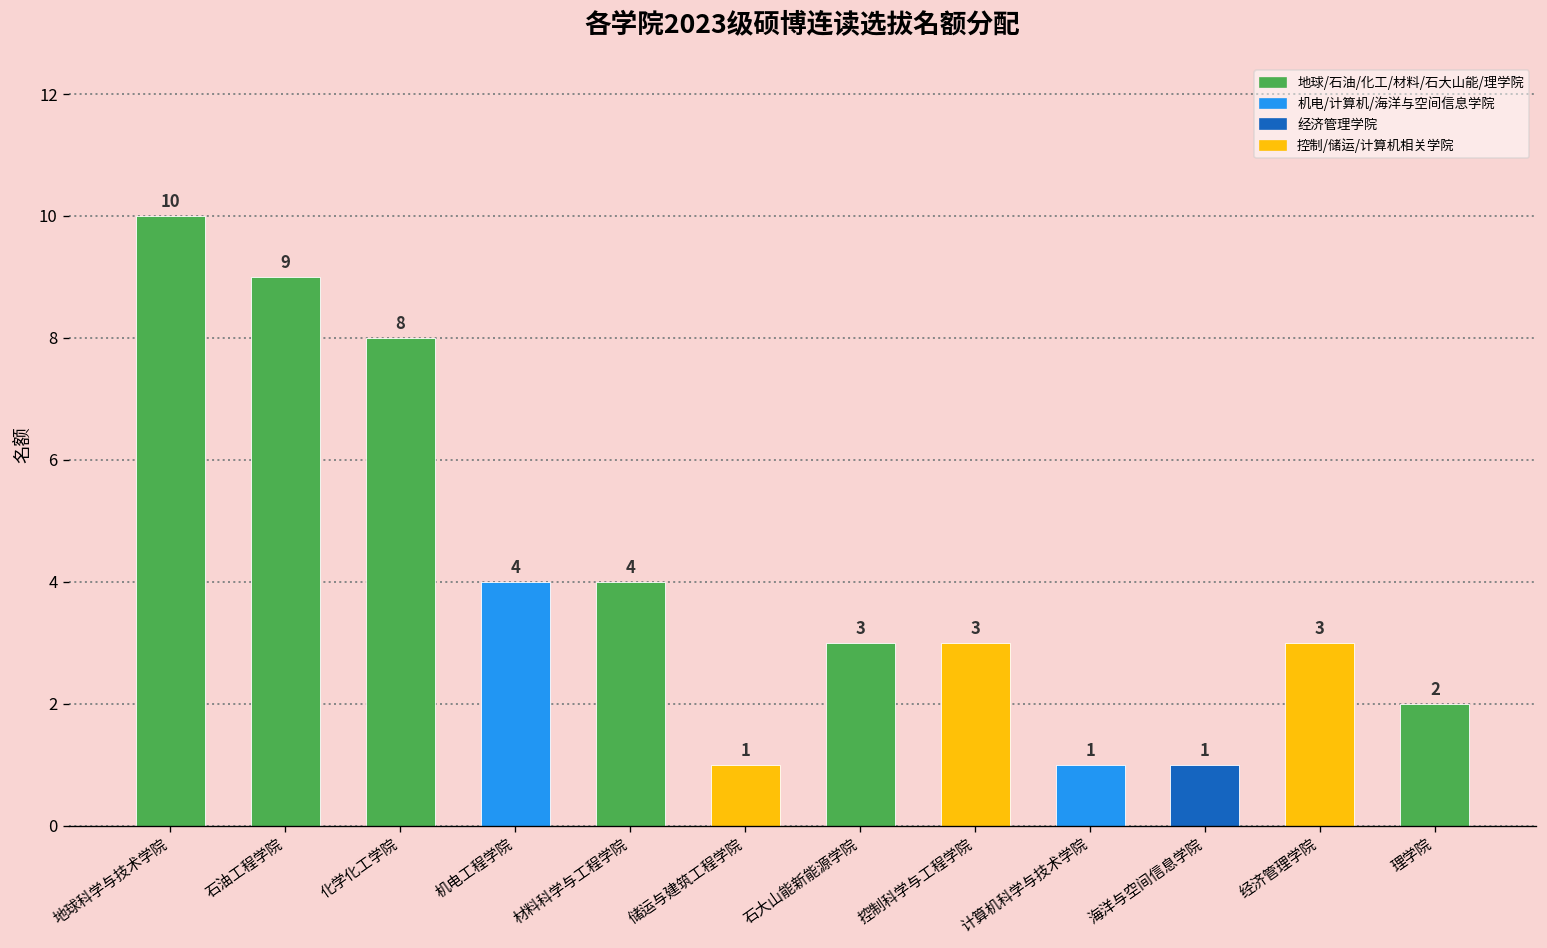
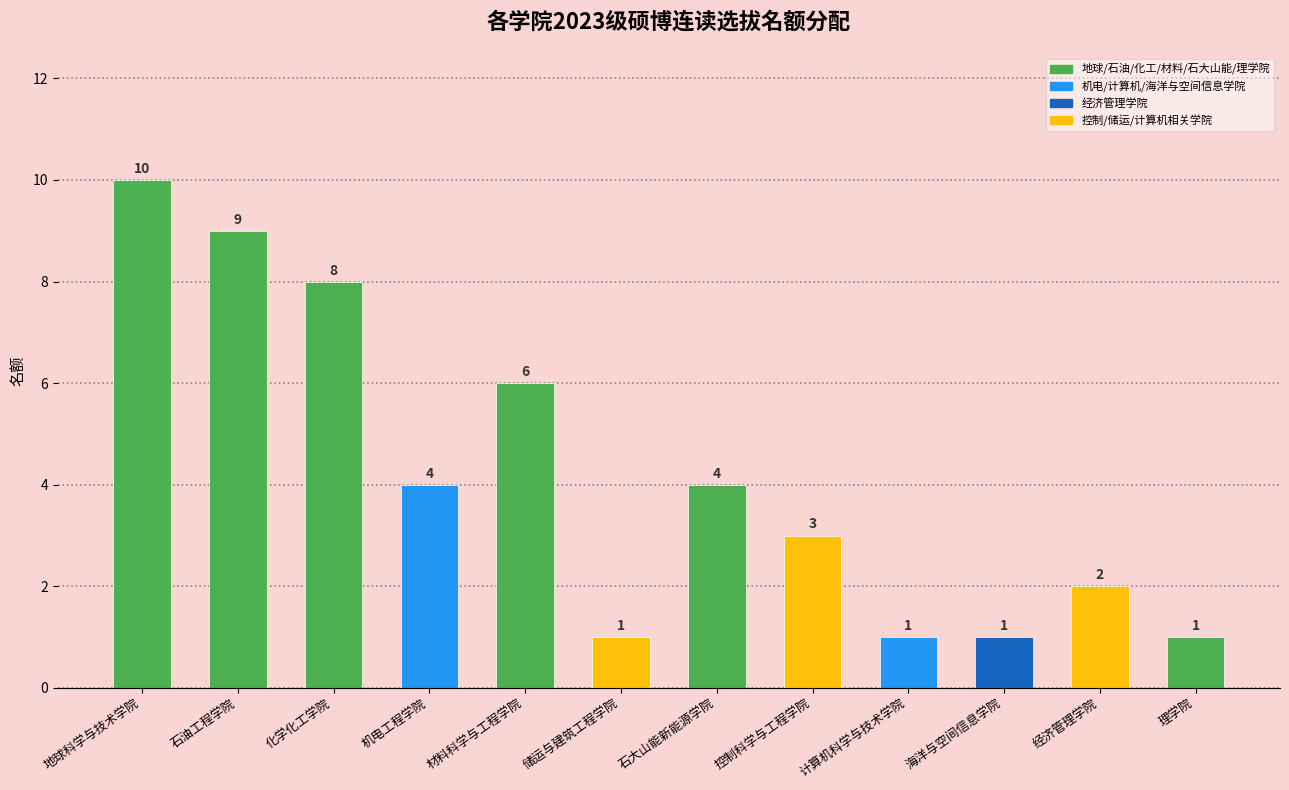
材料科学与工程学院: 4 -> 6
石大山能新能源学院: 3 -> 4
经济管理学院: 3 -> 2
理学院: 2 -> 1
